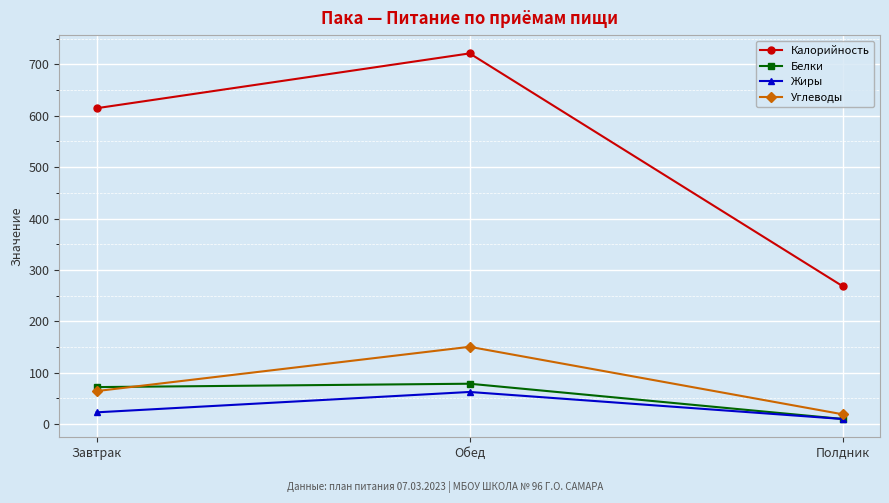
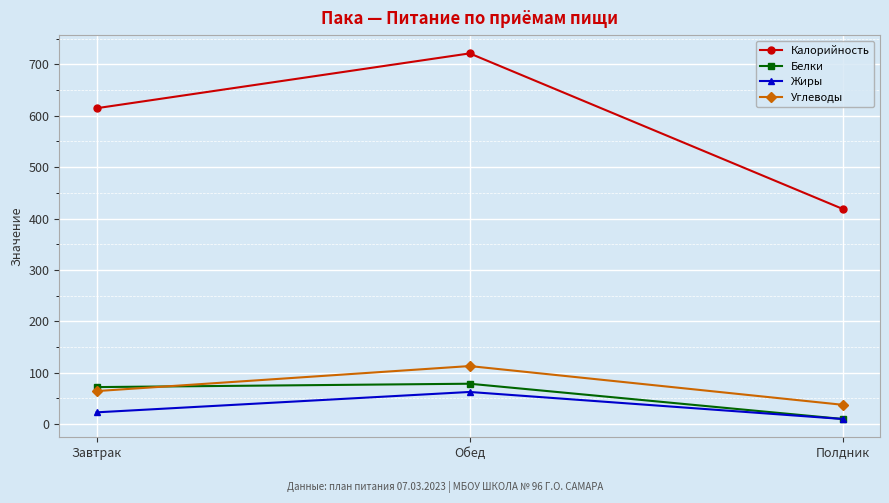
Углеводы, Обед: 150 -> 110
Калорийность, Полдник: 270 -> 420
Углеводы, Полдник: 20 -> 40
